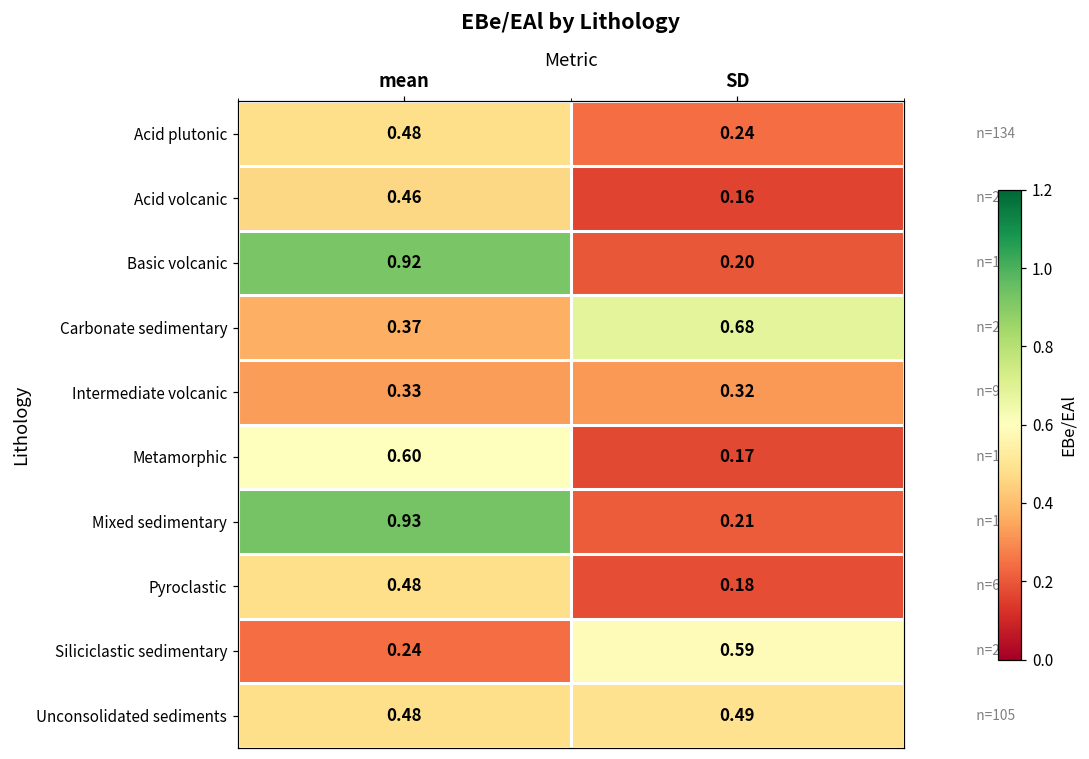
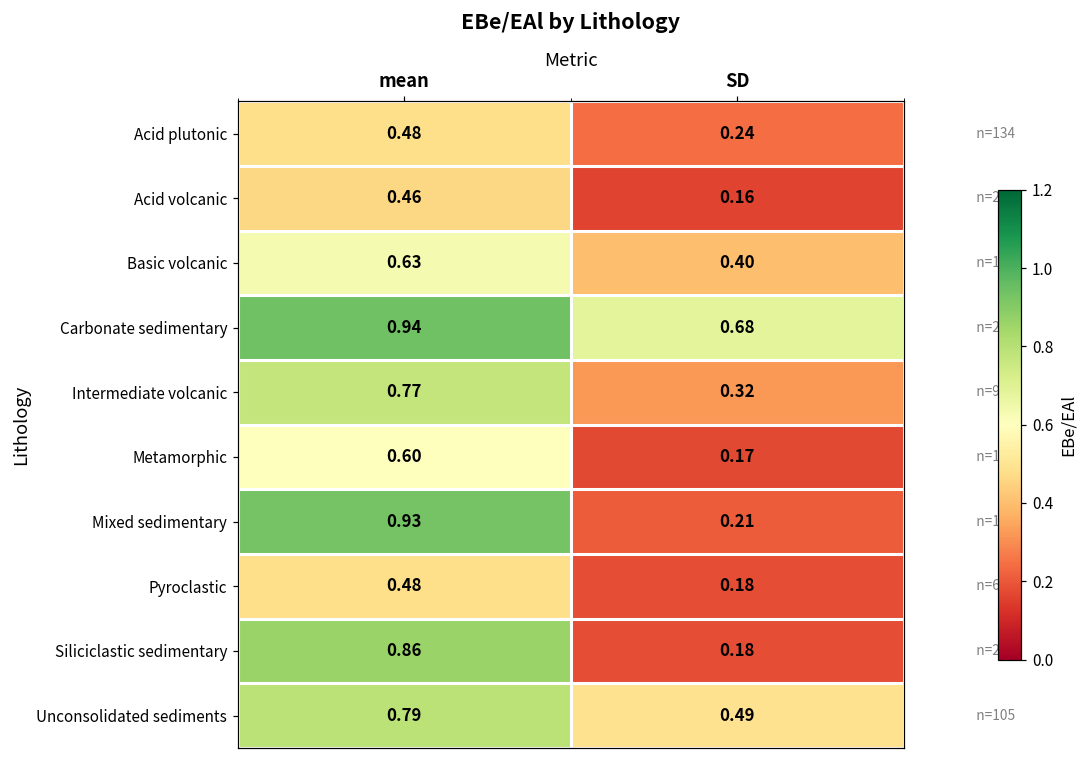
Basic volcanic, mean: 0.92 -> 0.63
Basic volcanic, SD: 0.20 -> 0.40
Carbonate sedimentary, mean: 0.37 -> 0.94
Intermediate volcanic, mean: 0.33 -> 0.77
Siliciclastic sedimentary, mean: 0.24 -> 0.86
Siliciclastic sedimentary, SD: 0.59 -> 0.18
Unconsolidated sediments, mean: 0.48 -> 0.79
